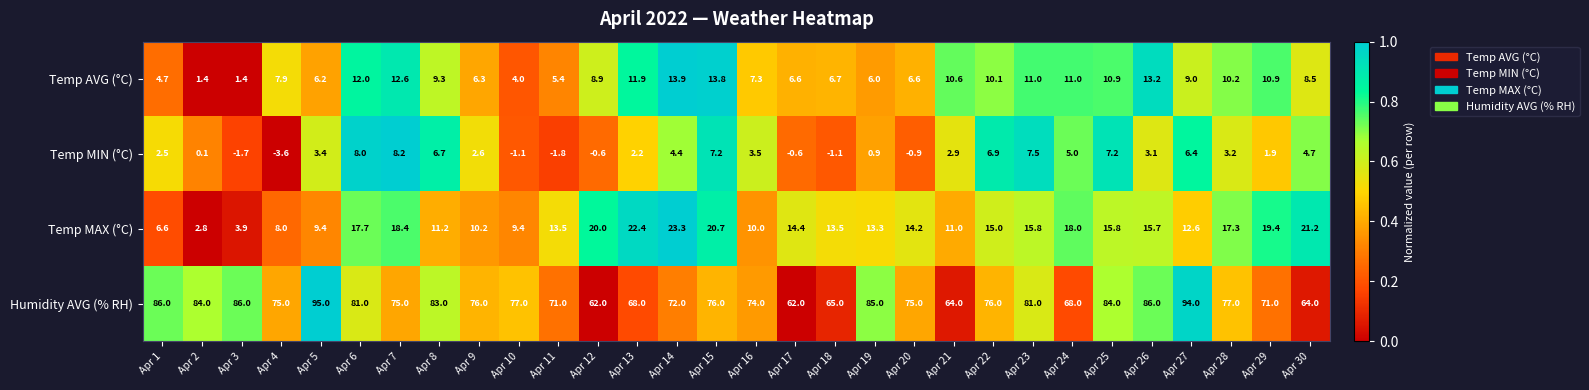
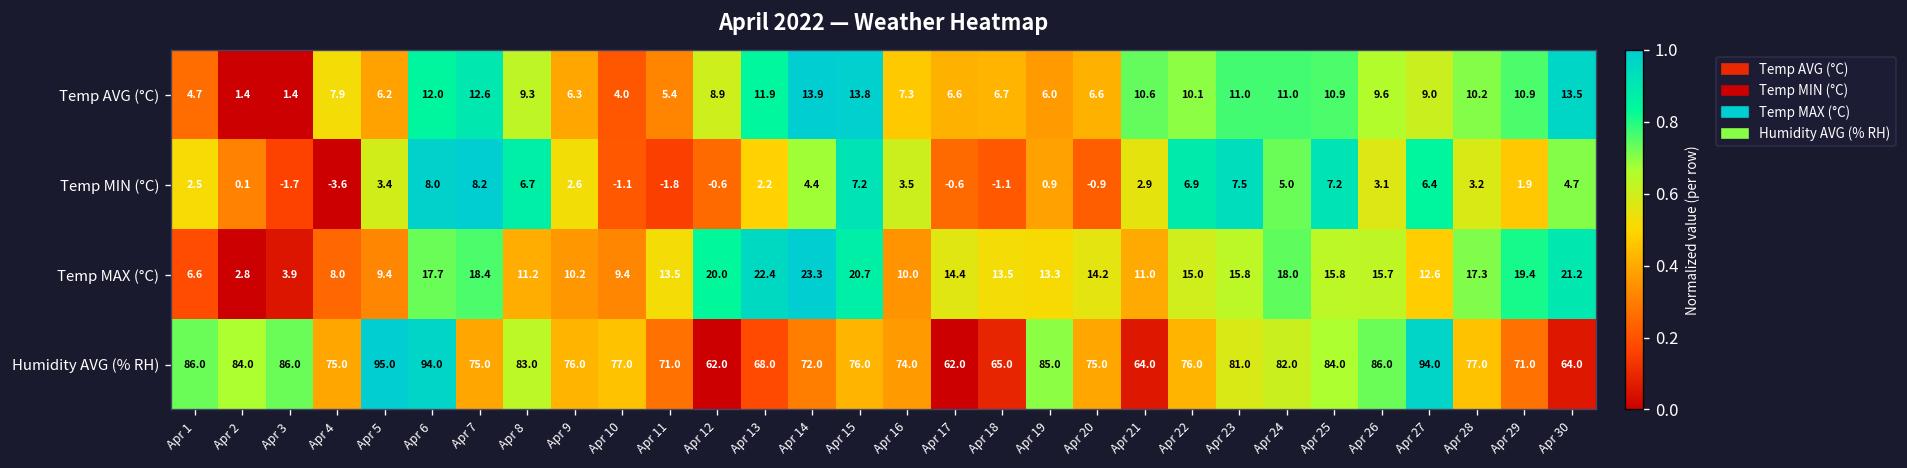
Temp AVG (°C), Apr 26: 13.2 -> 9.6
Temp AVG (°C), Apr 30: 8.5 -> 13.5
Humidity AVG (% RH), Apr 6: 81.0 -> 94.0
Humidity AVG (% RH), Apr 24: 68.0 -> 82.0
